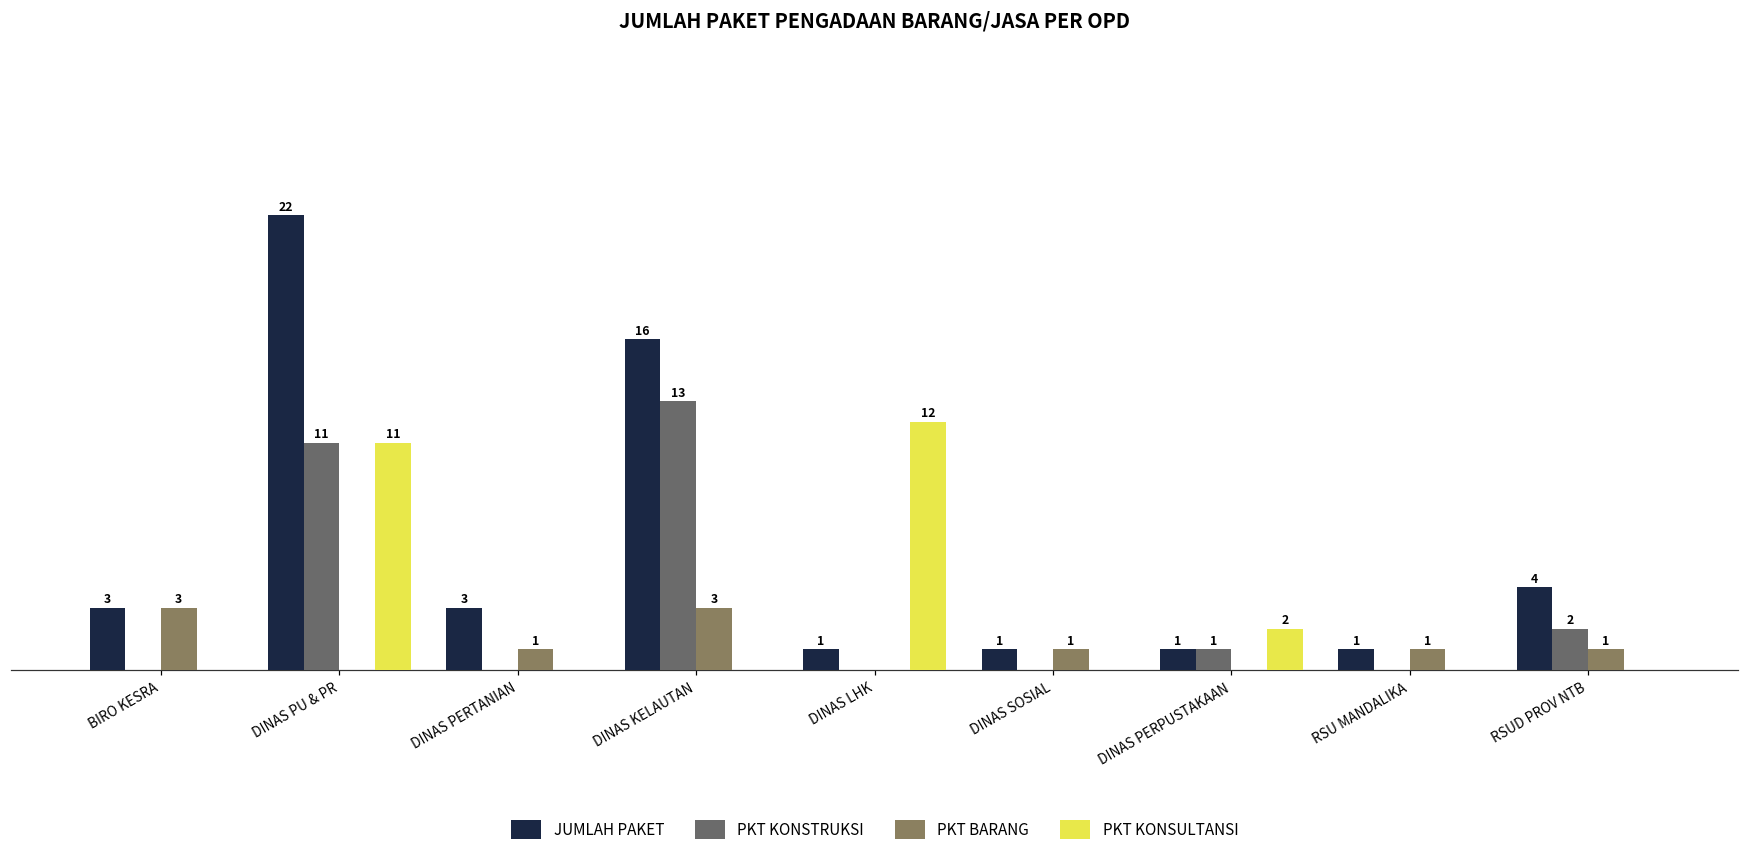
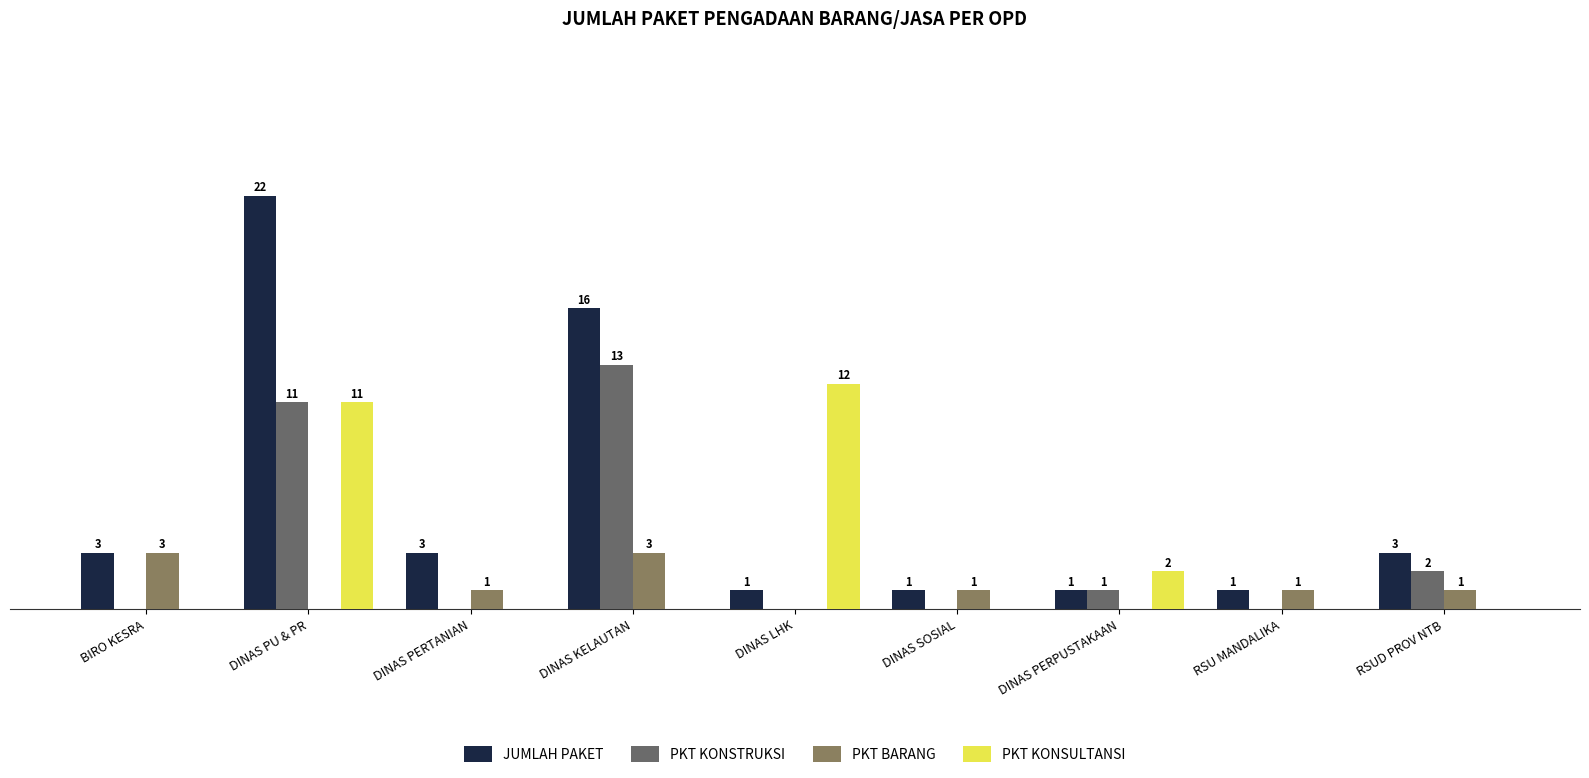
JUMLAH PAKET, RSUD PROV NTB: 4 -> 3
